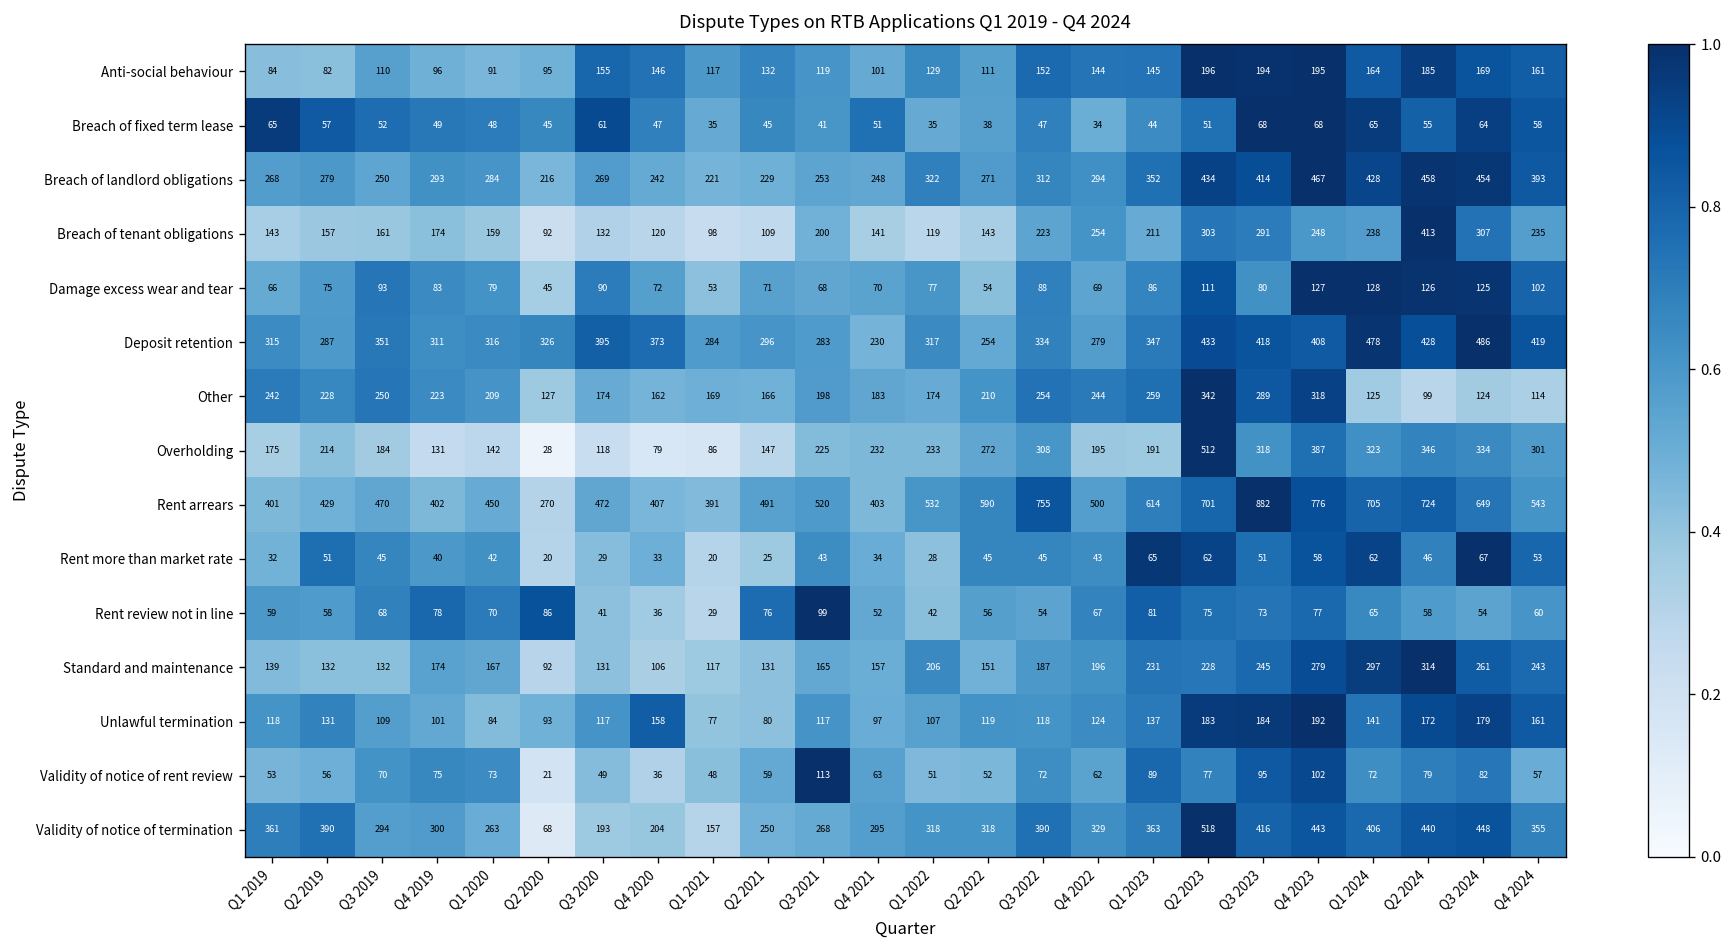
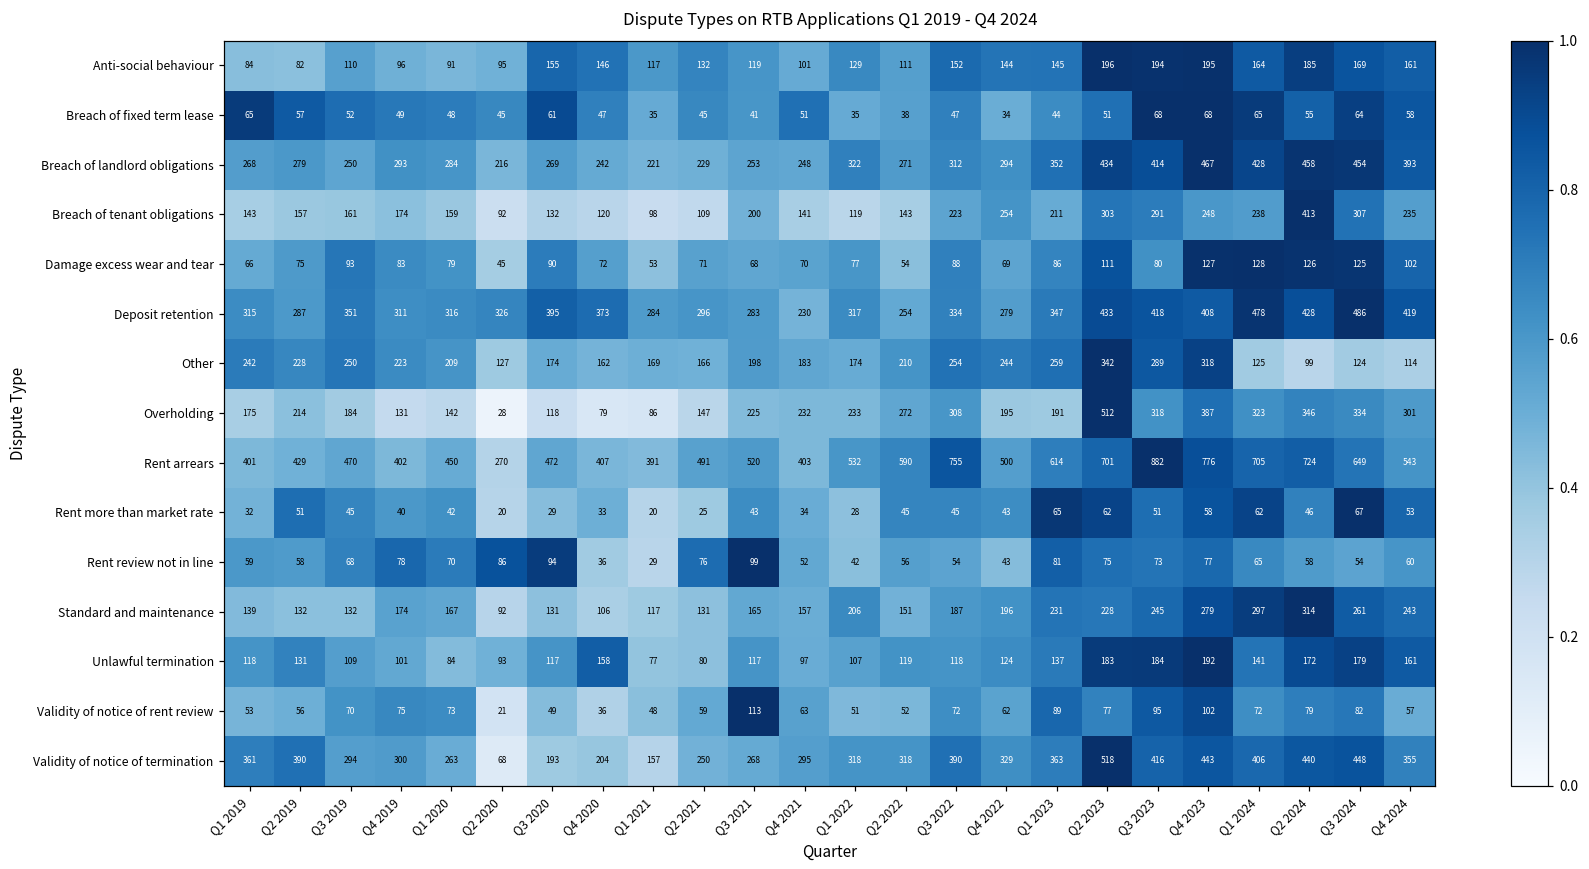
Rent review not in line, Q3 2020: 41 -> 94
Rent review not in line, Q4 2022: 67 -> 43
